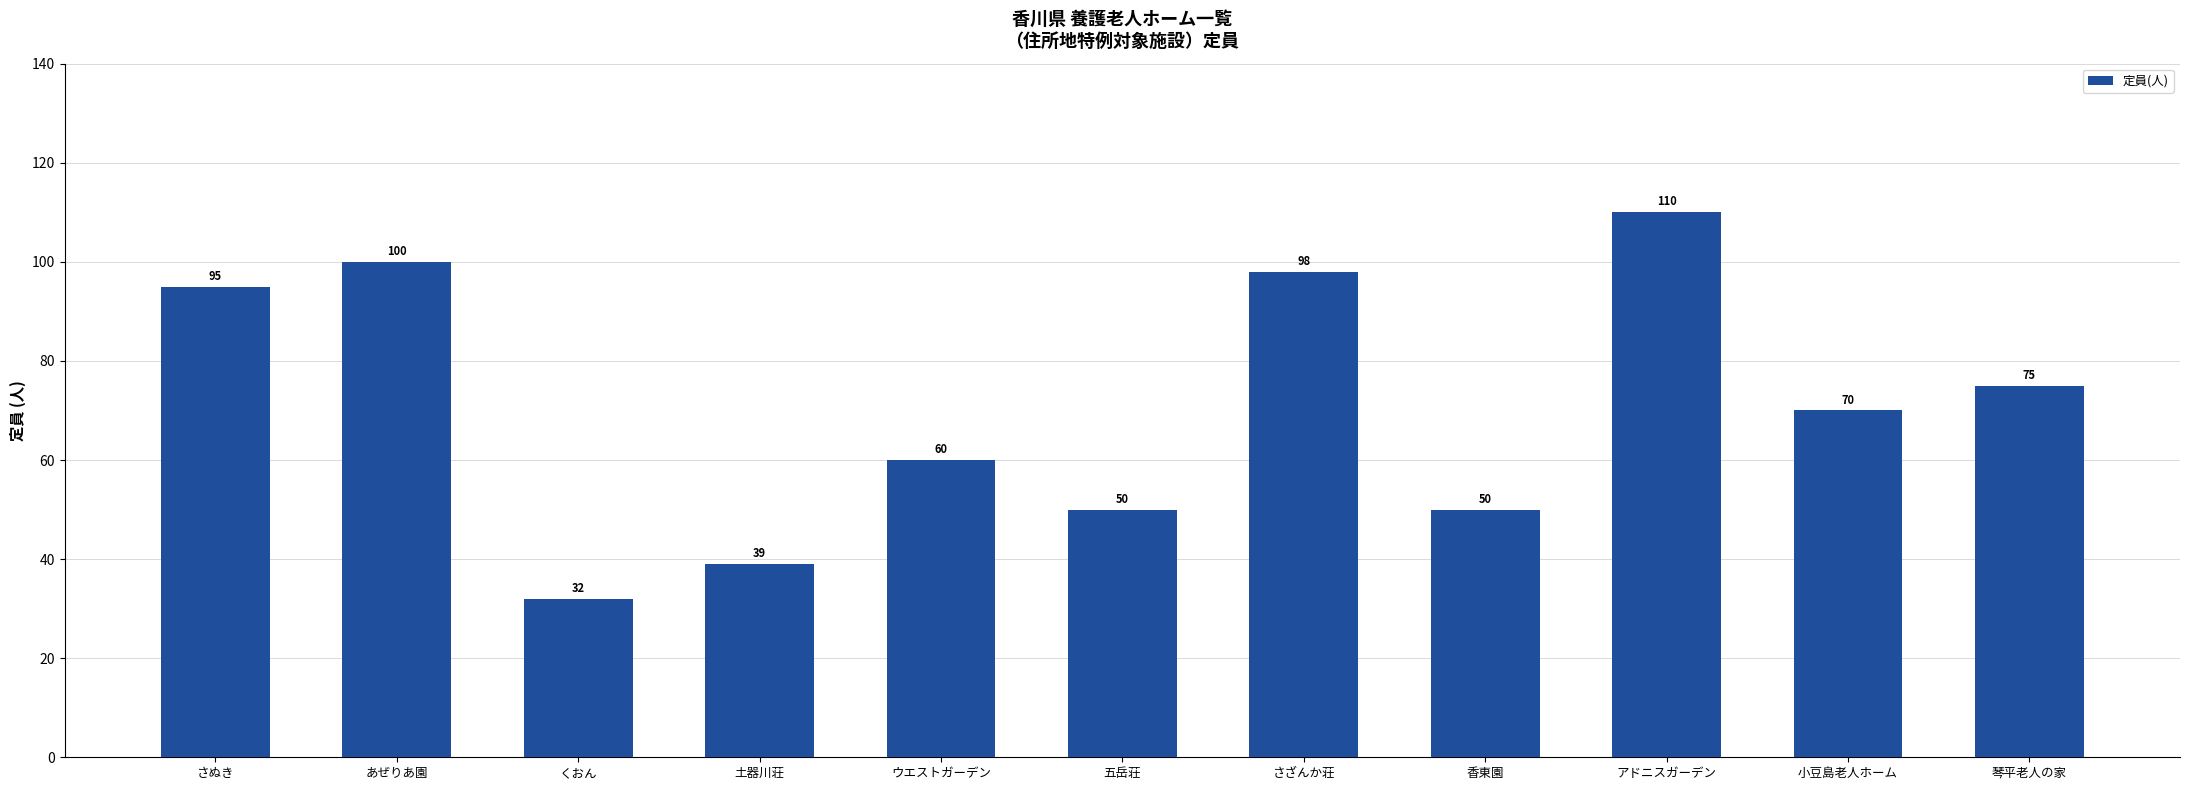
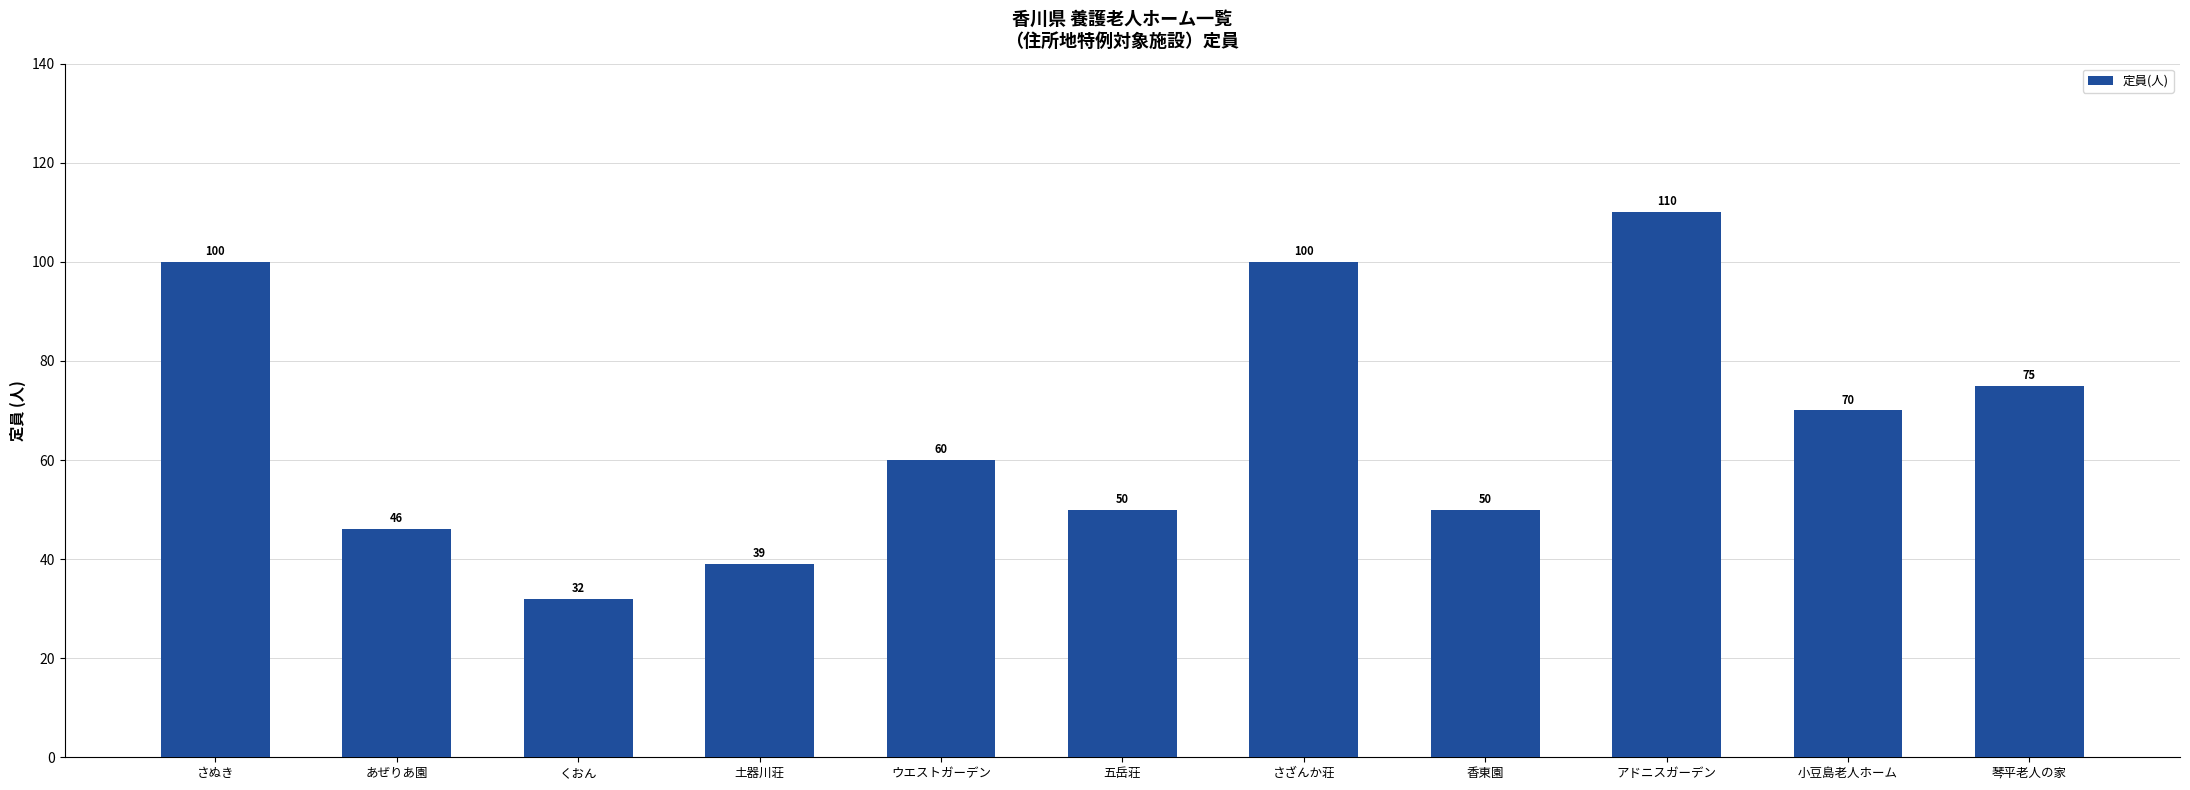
さぬき: 95 -> 100
あぜりあ園: 100 -> 46
さざんか荘: 98 -> 100
